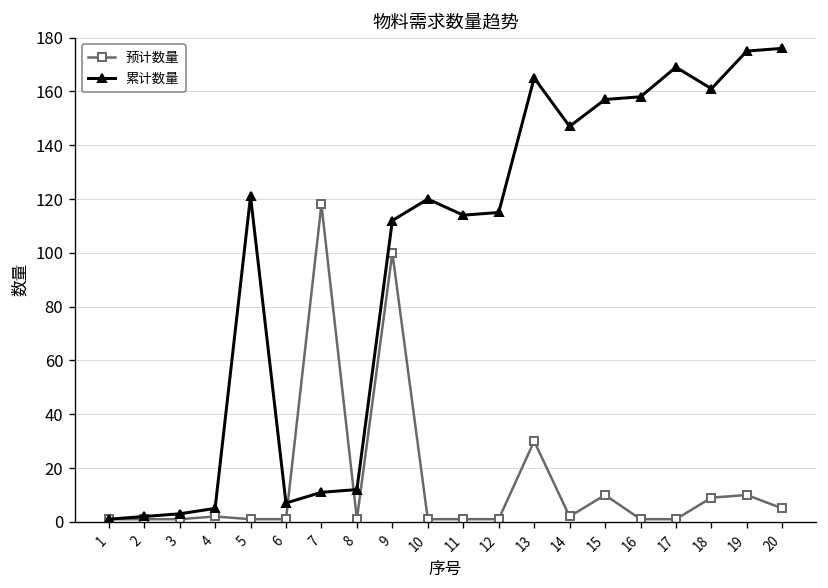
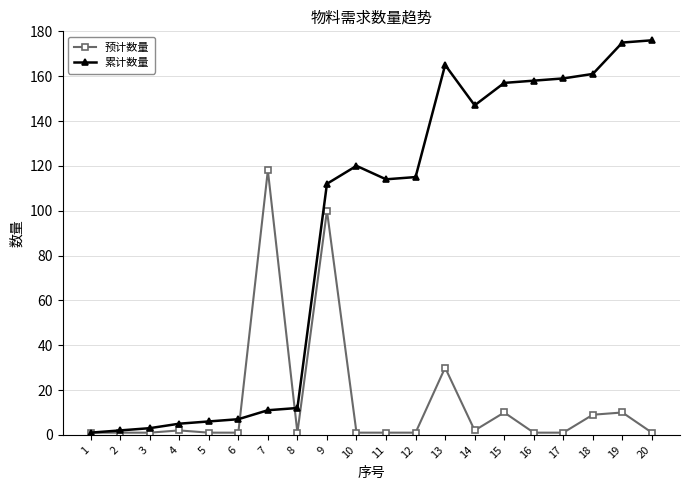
累计数量, 5: 121 -> 6
累计数量, 17: 169 -> 159
预计数量, 20: 5 -> 1
